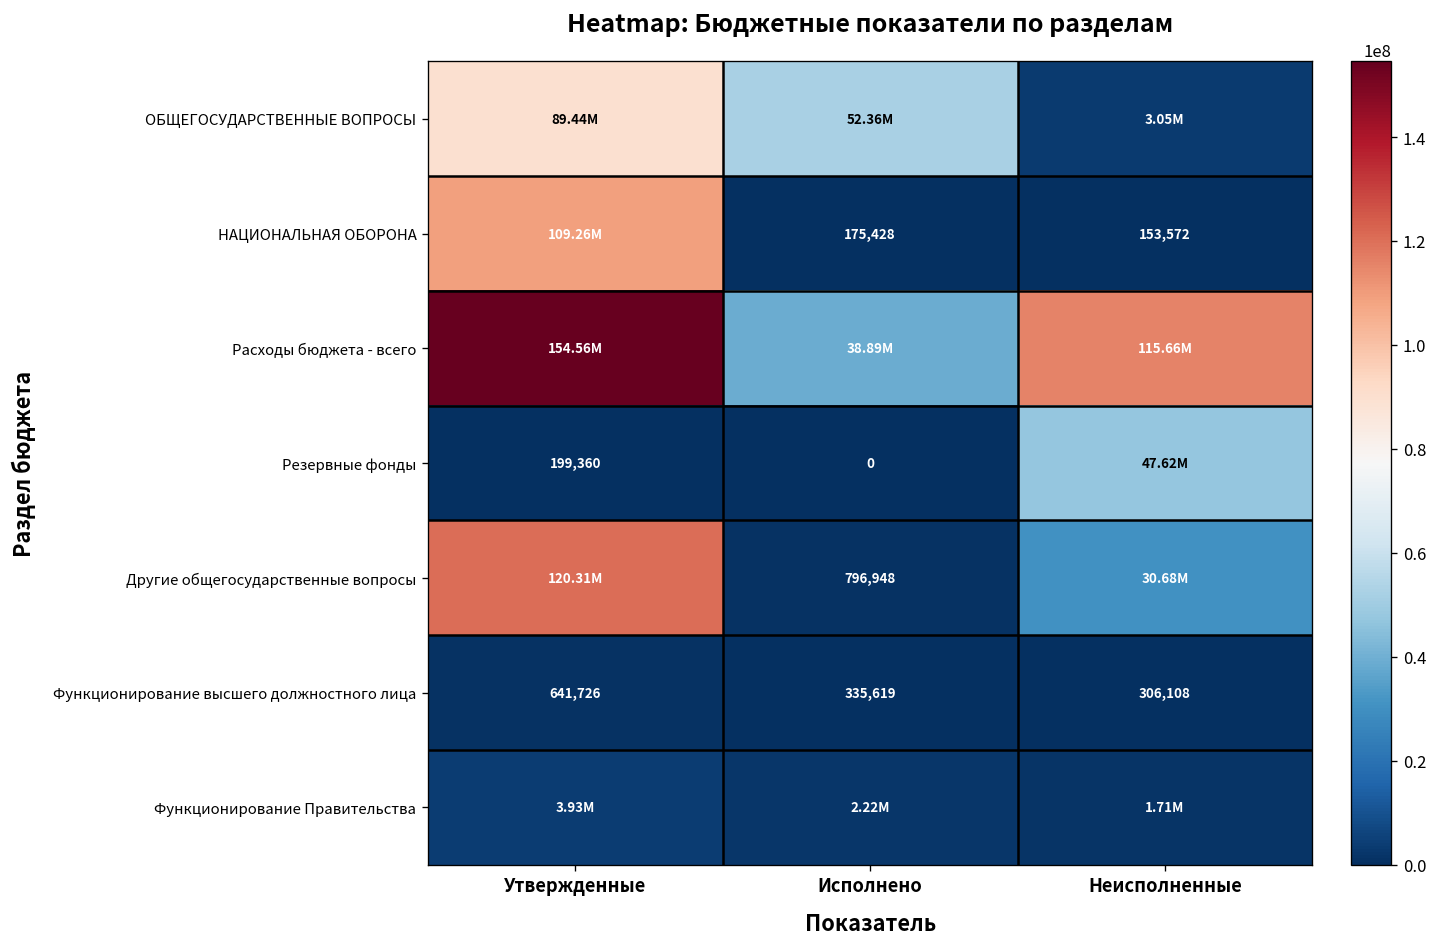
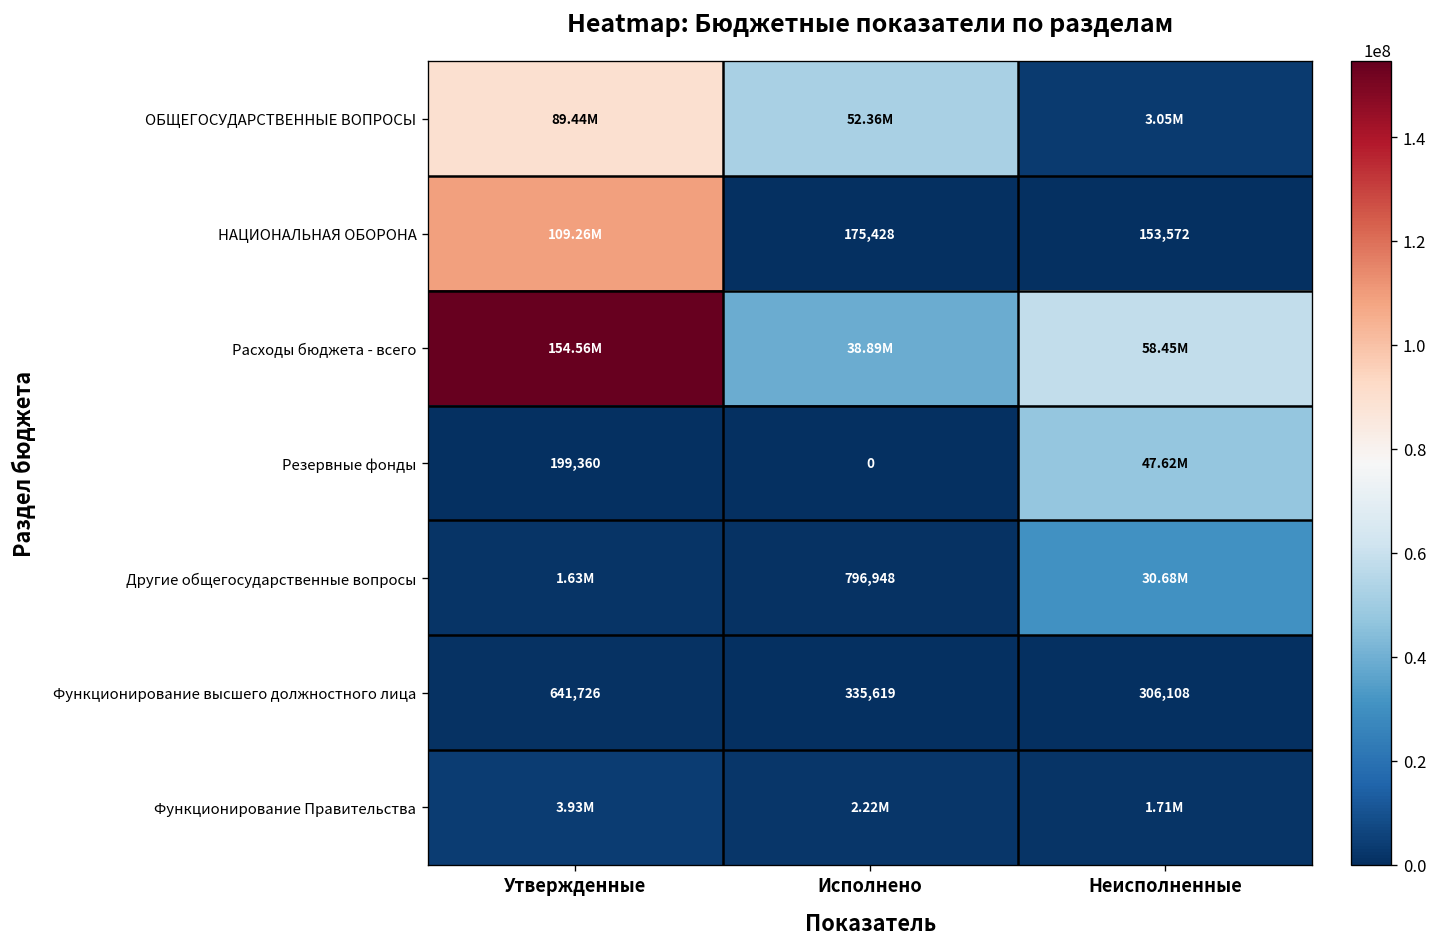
Расходы бюджета - всего, Неисполненные: 115.66M -> 58.45M
Другие общегосударственные вопросы, Утвержденные: 120.31M -> 1.63M
